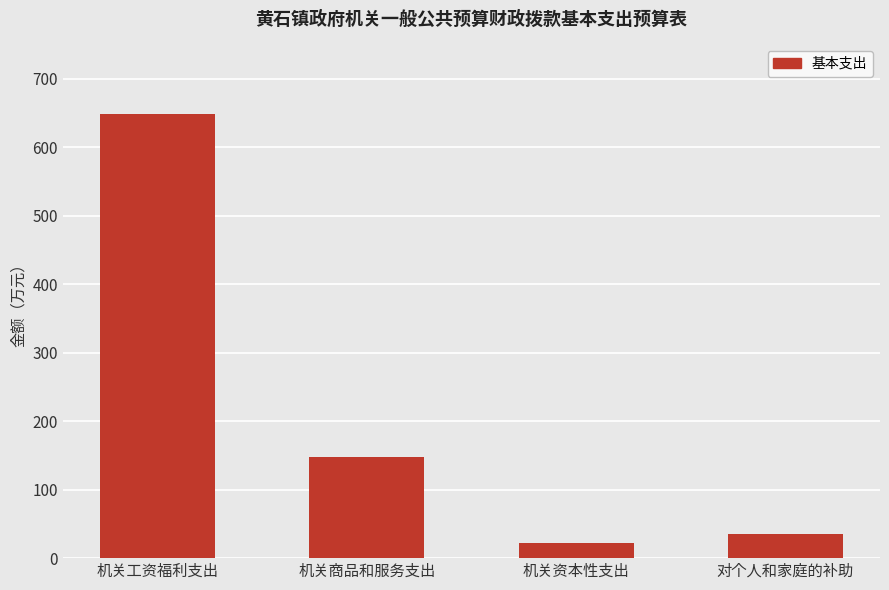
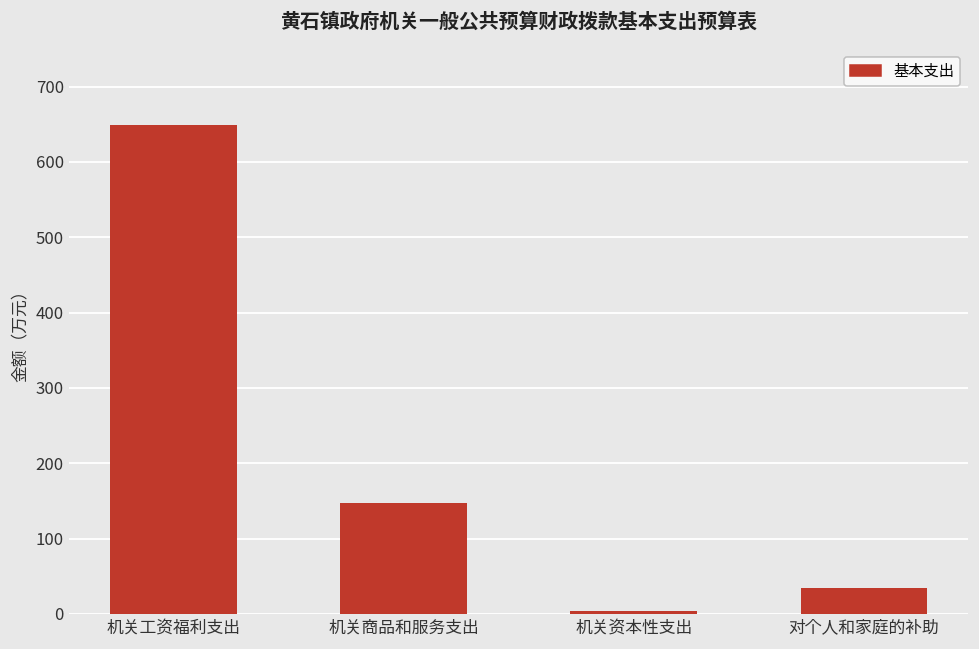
机关资本性支出: 20 -> 0
